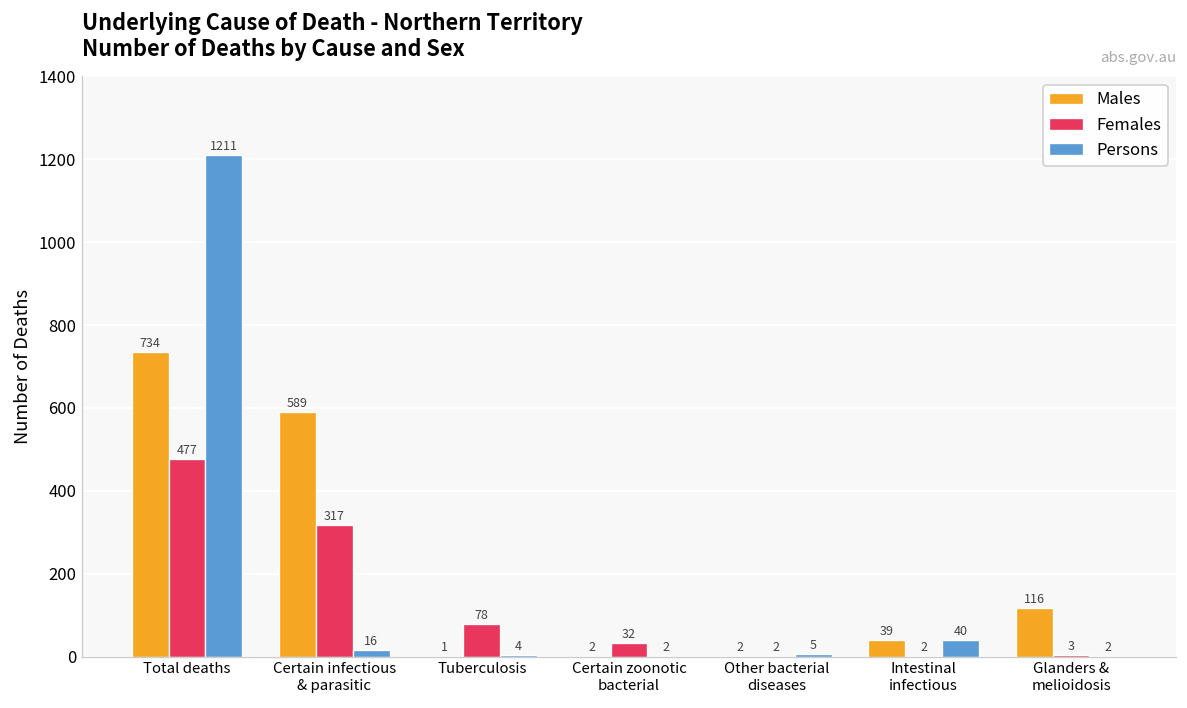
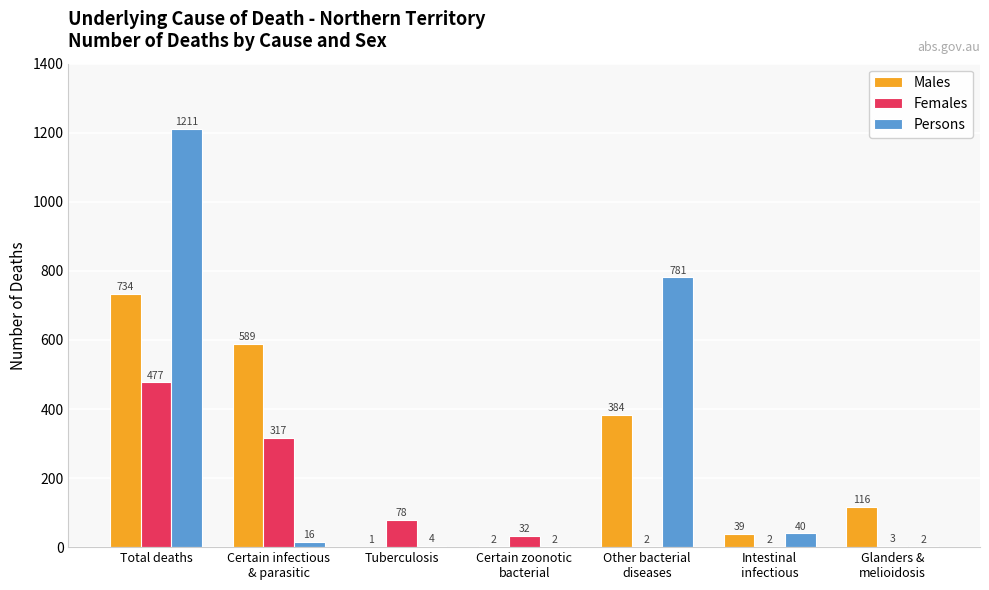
Males, Other bacterial diseases: 2 -> 384
Persons, Other bacterial diseases: 5 -> 781
